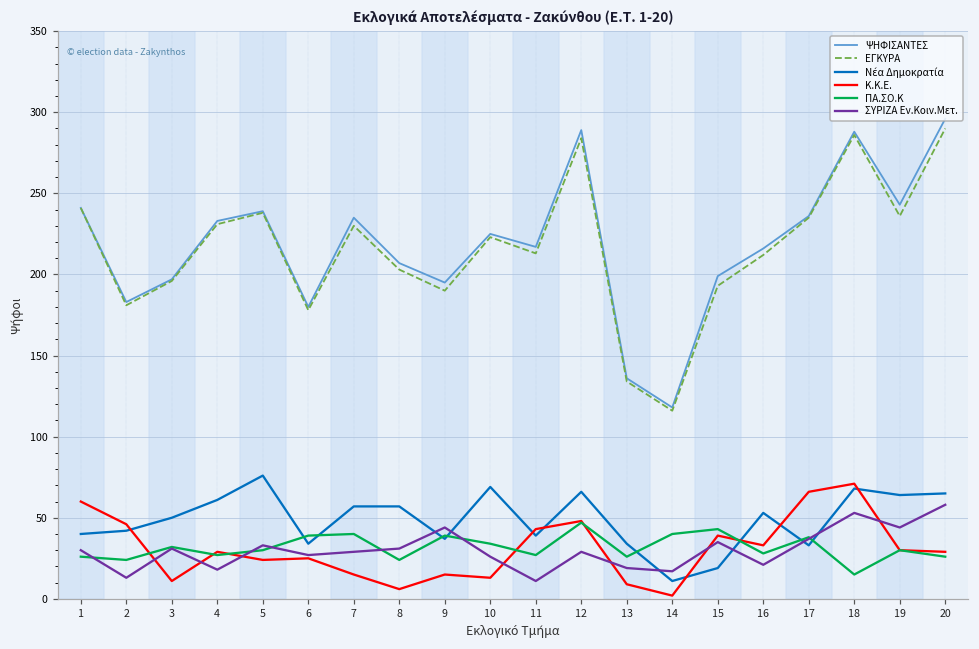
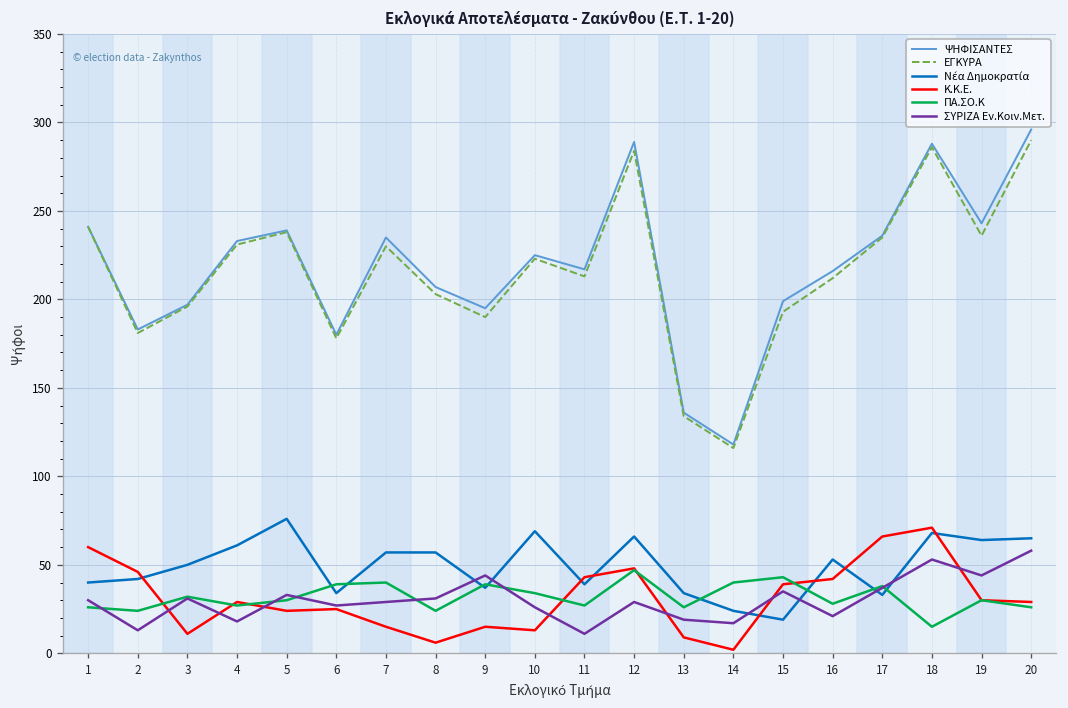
Νέα Δημοκρατία, 14: 11 -> 24
Κ.Κ.Ε., 16: 33 -> 42
